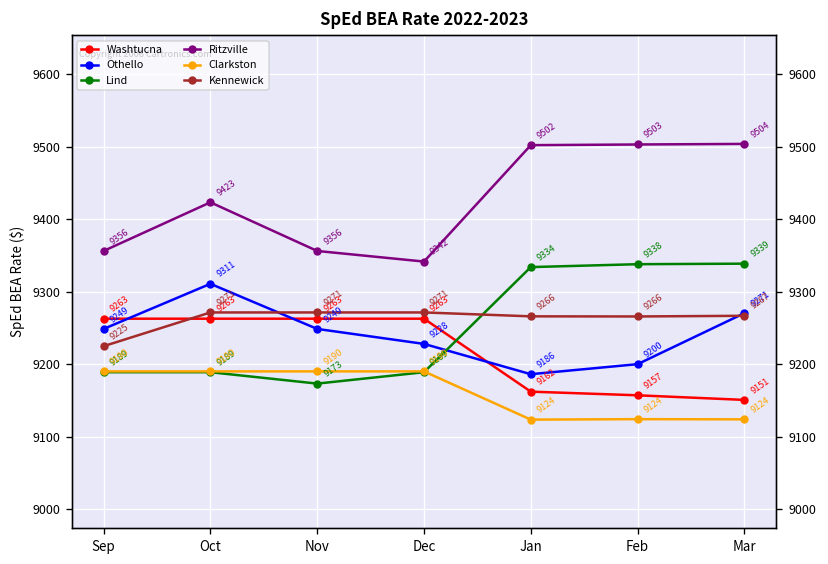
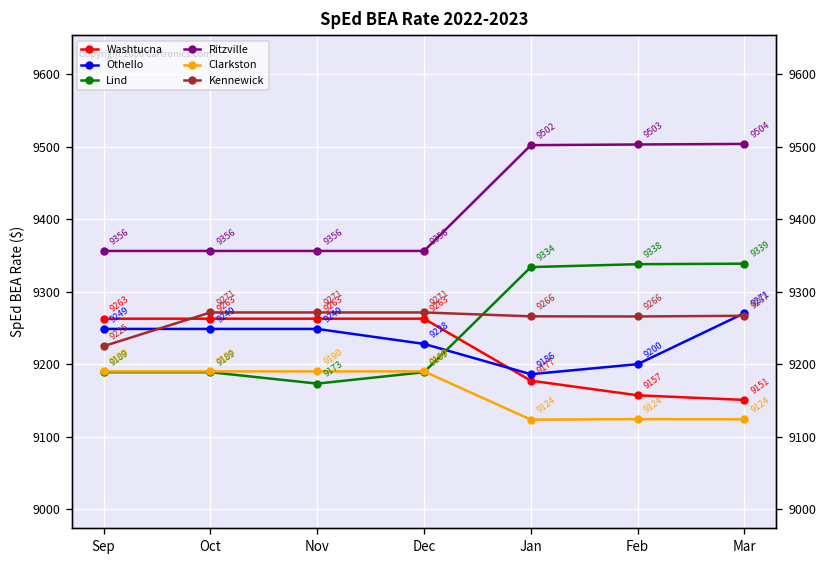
Othello, Oct: 9311 -> 9249
Ritzville, Oct: 9423 -> 9356
Ritzville, Dec: 9342 -> 9356
Washtucna, Jan: 9162 -> 9177
